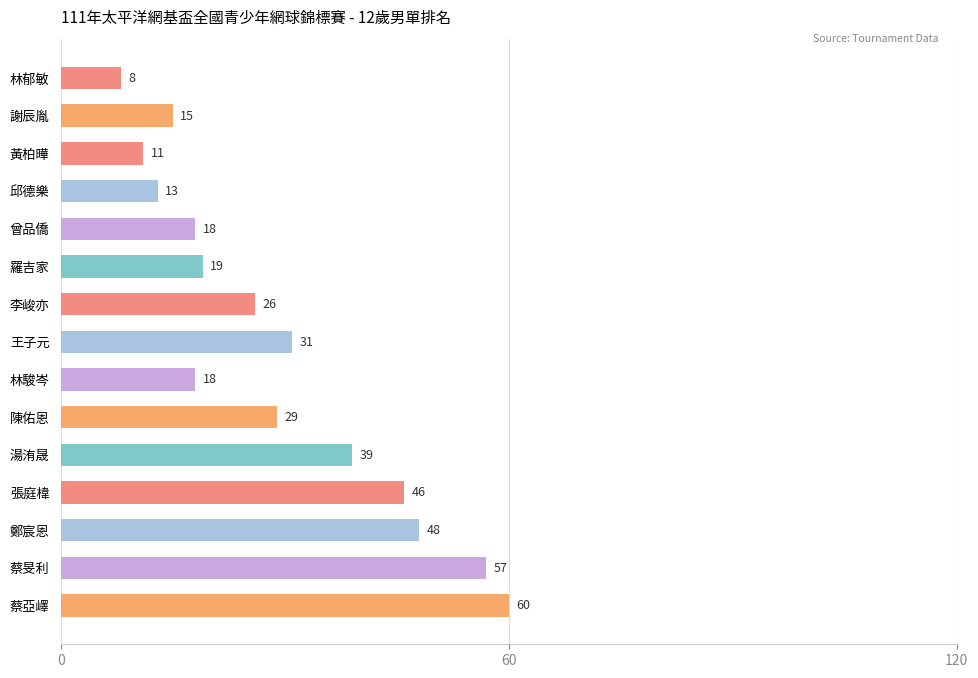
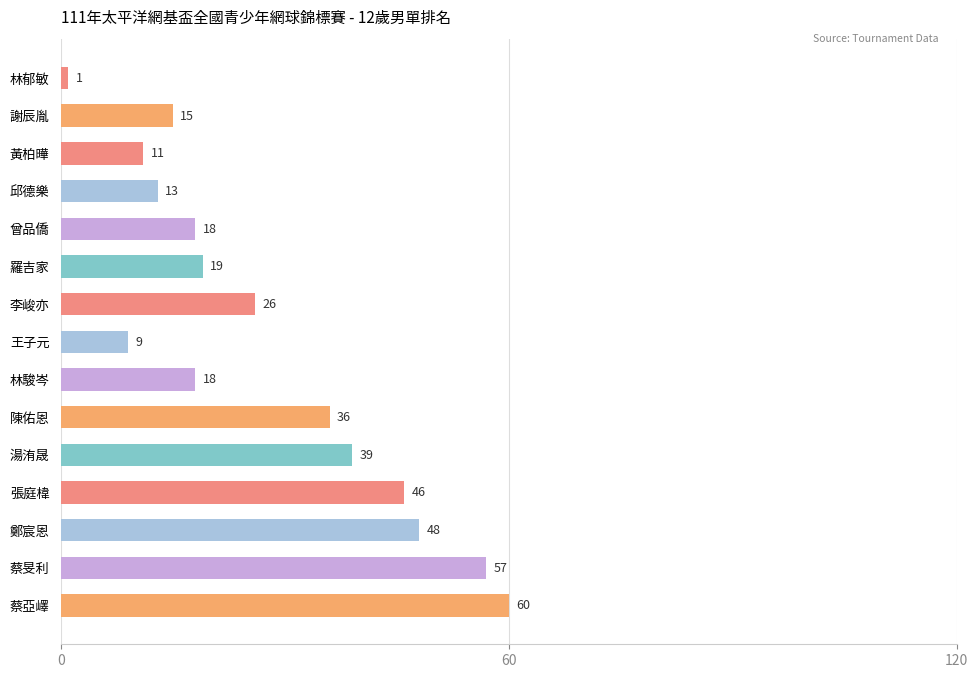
林郁敏: 8 -> 1
王子元: 31 -> 9
陳佑恩: 29 -> 36
